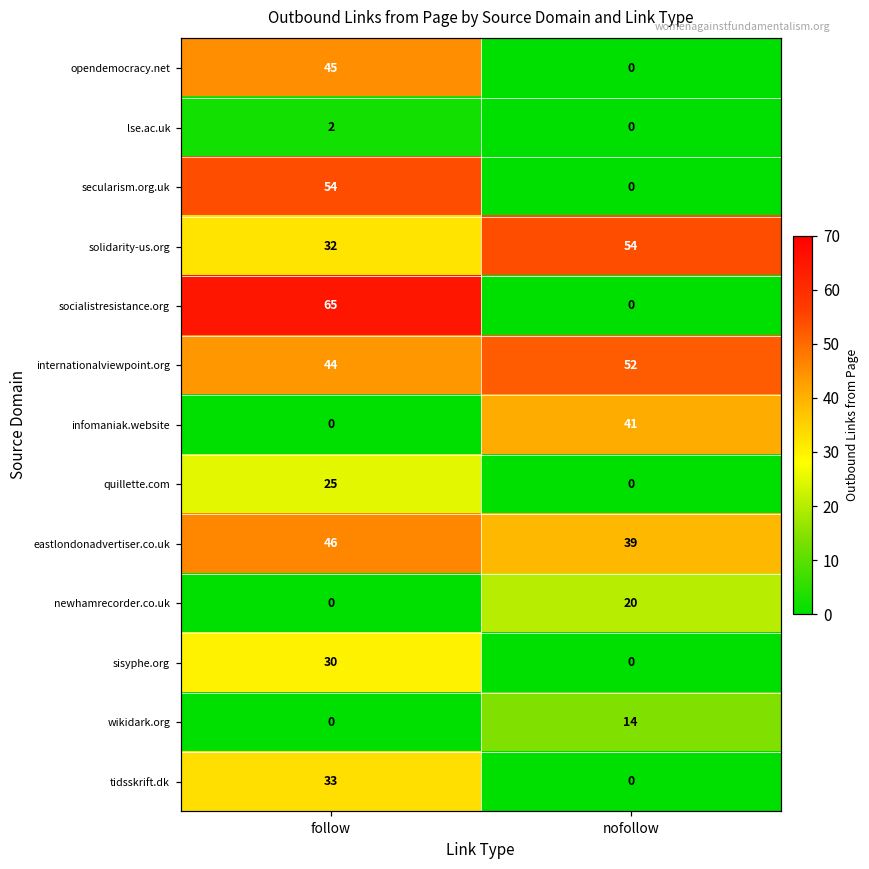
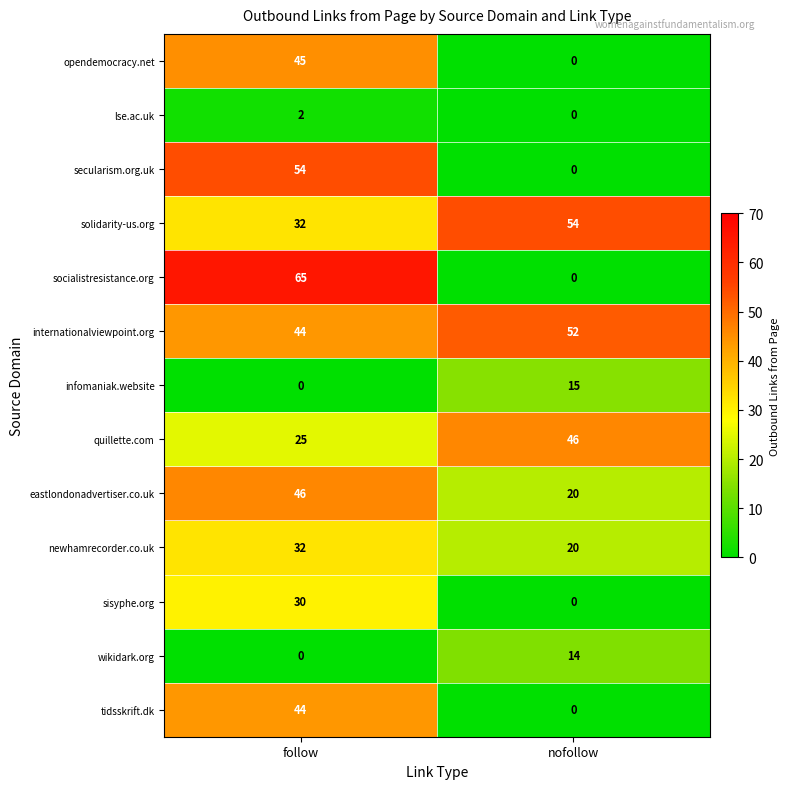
infomaniak.website, nofollow: 41 -> 15
quillette.com, nofollow: 0 -> 46
eastlondonadvertiser.co.uk, nofollow: 39 -> 20
newhamrecorder.co.uk, follow: 0 -> 32
tidsskrift.dk, follow: 33 -> 44
